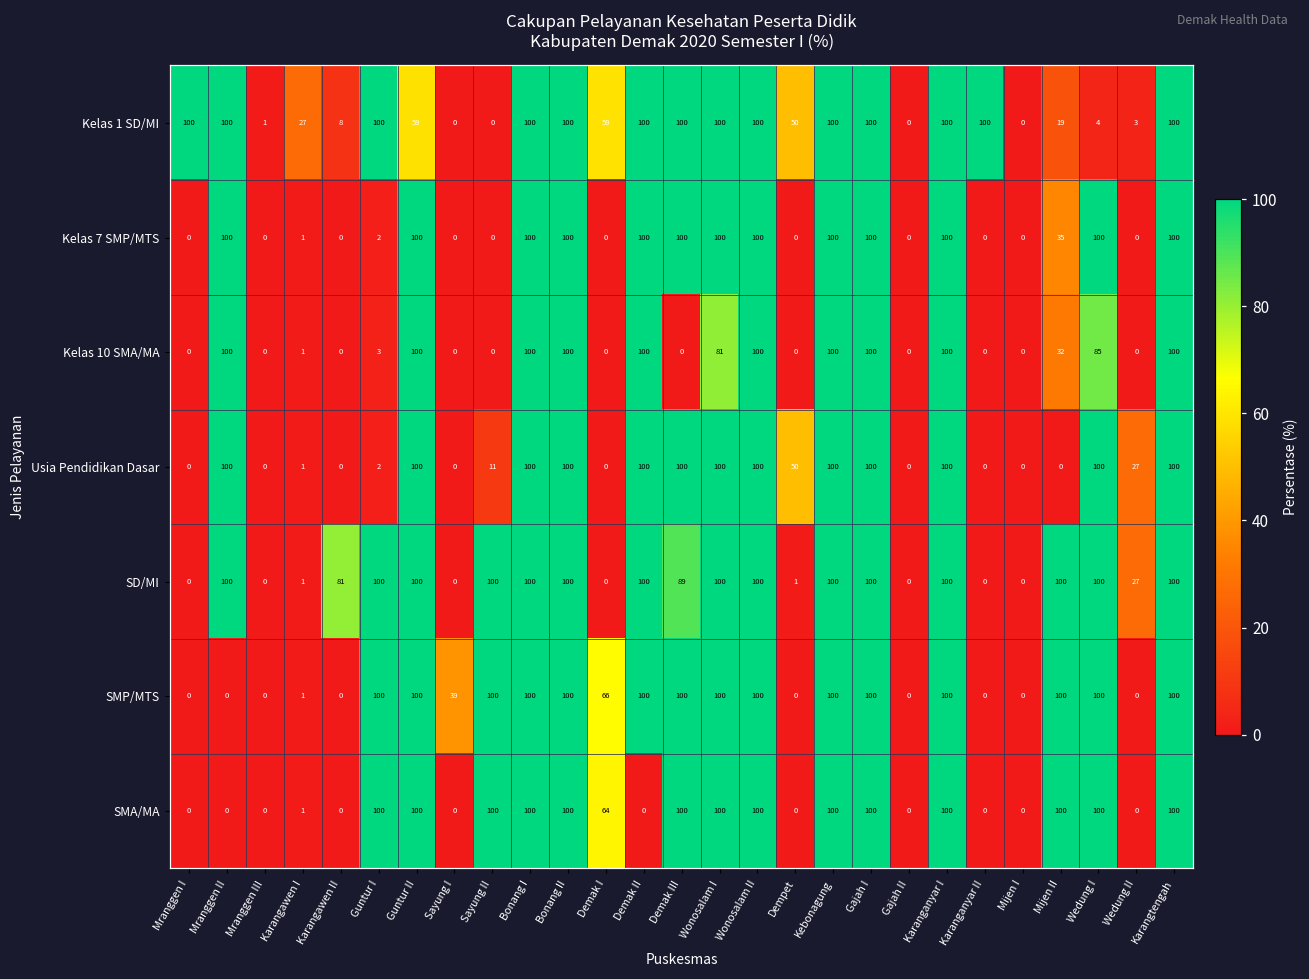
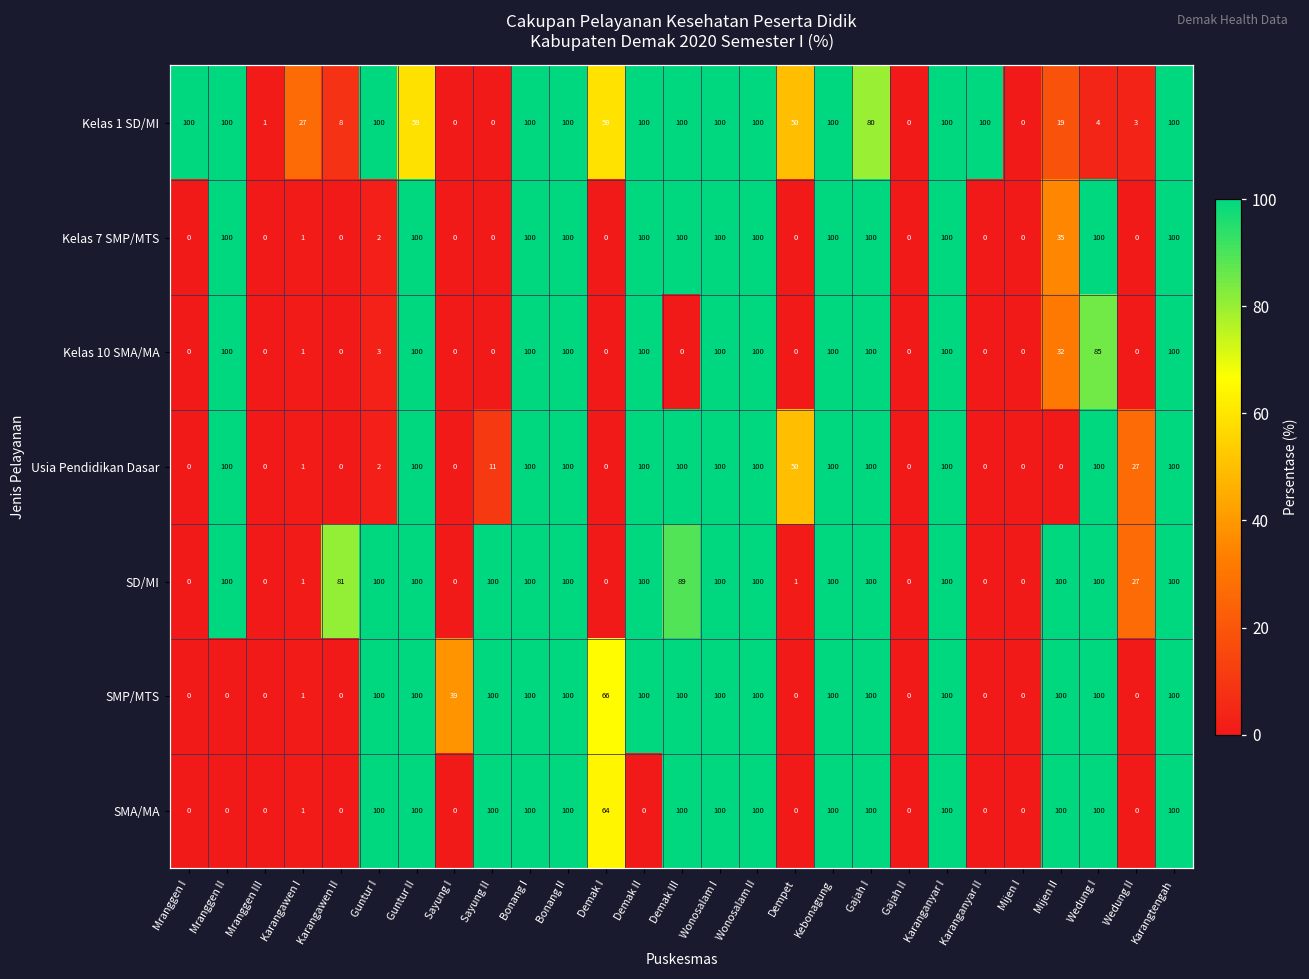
Kelas 1 SD/MI, Gajah I: 100 -> 80
Kelas 10 SMA/MA, Wonosalam I: 81 -> 100
